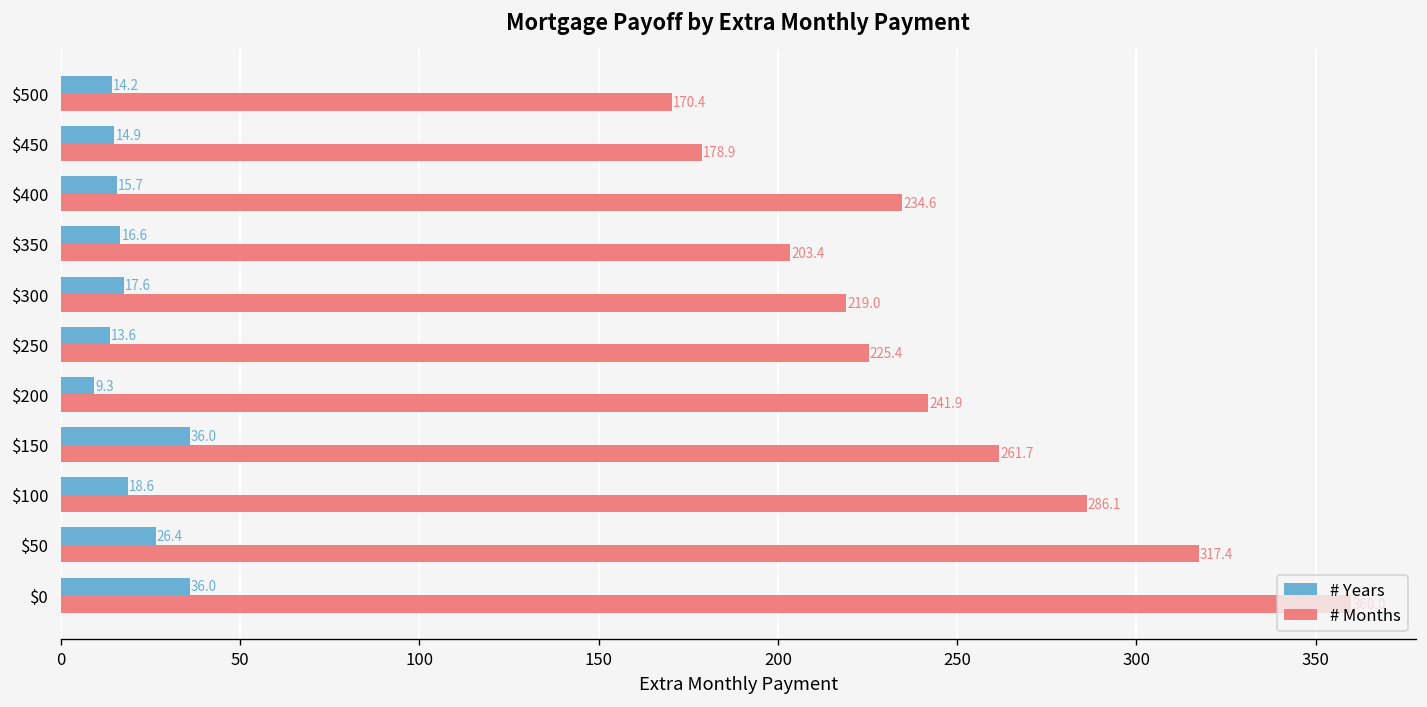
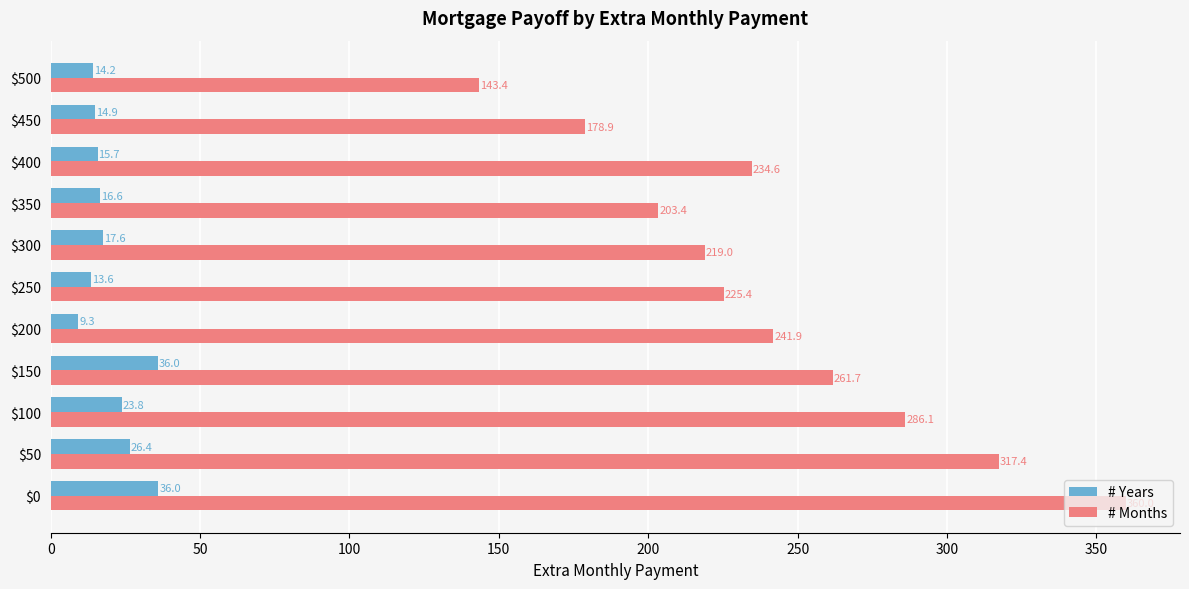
# Months, $500: 170.4 -> 143.4
# Years, $100: 18.6 -> 23.8
